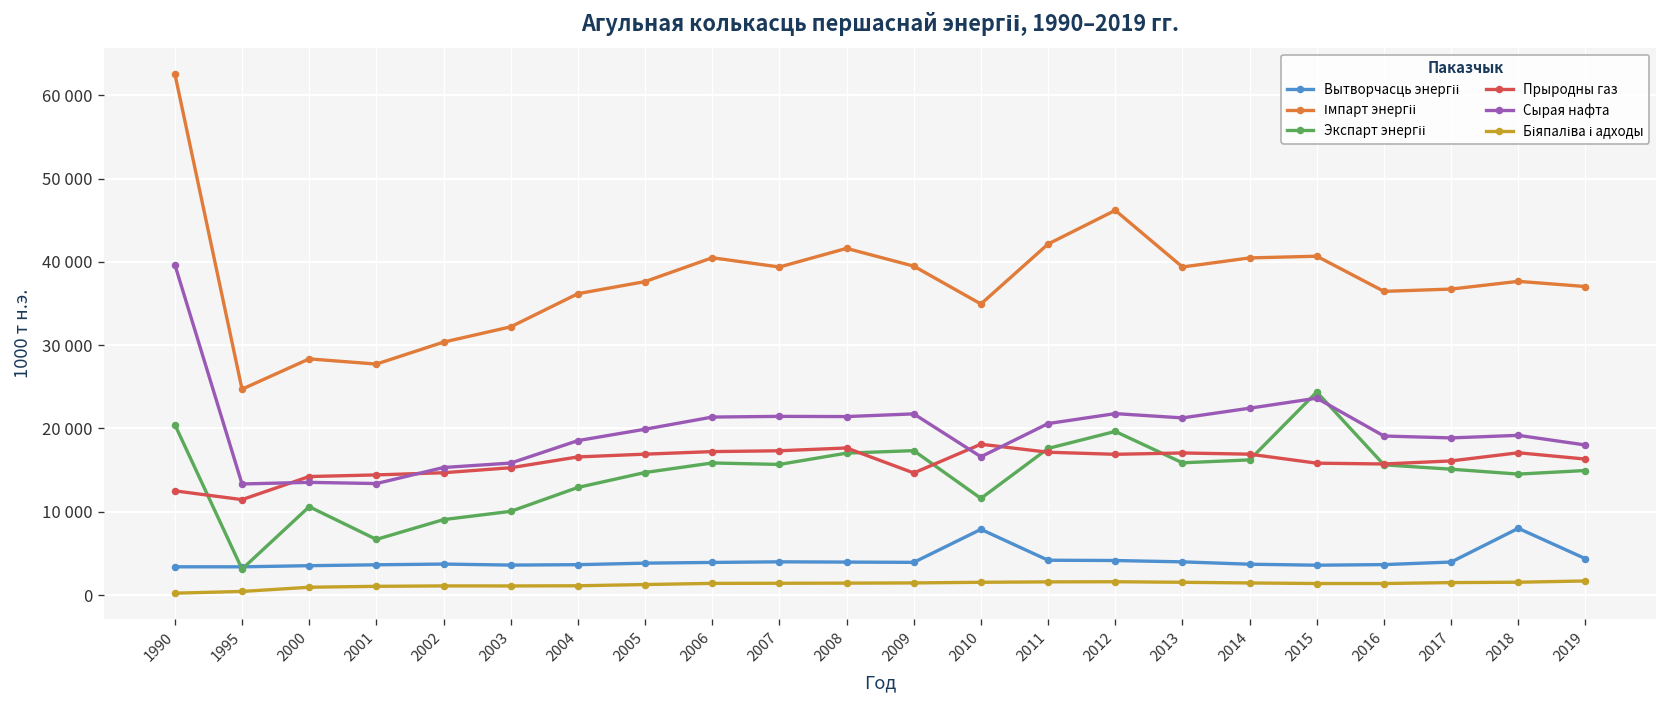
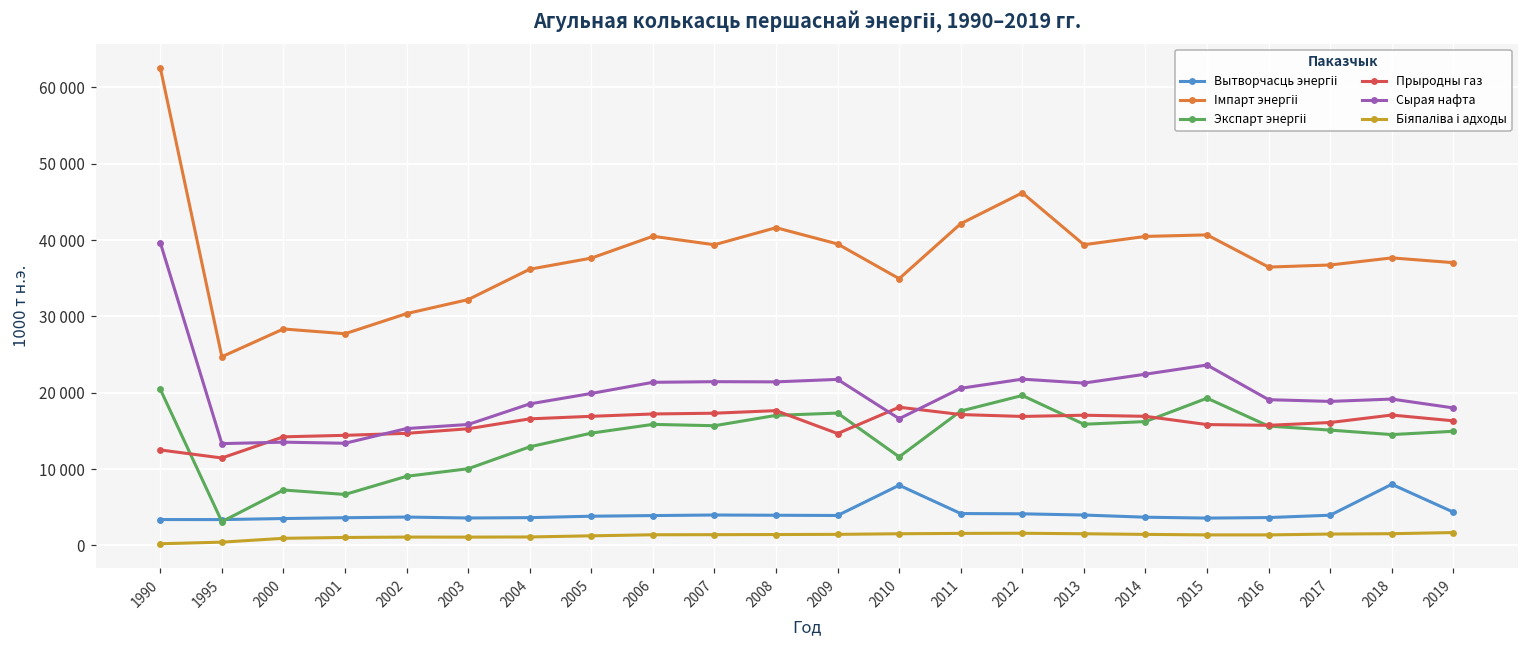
Экспарт энергіі, 2000: 11000 -> 7000
Экспарт энергіі, 2015: 24000 -> 19000
